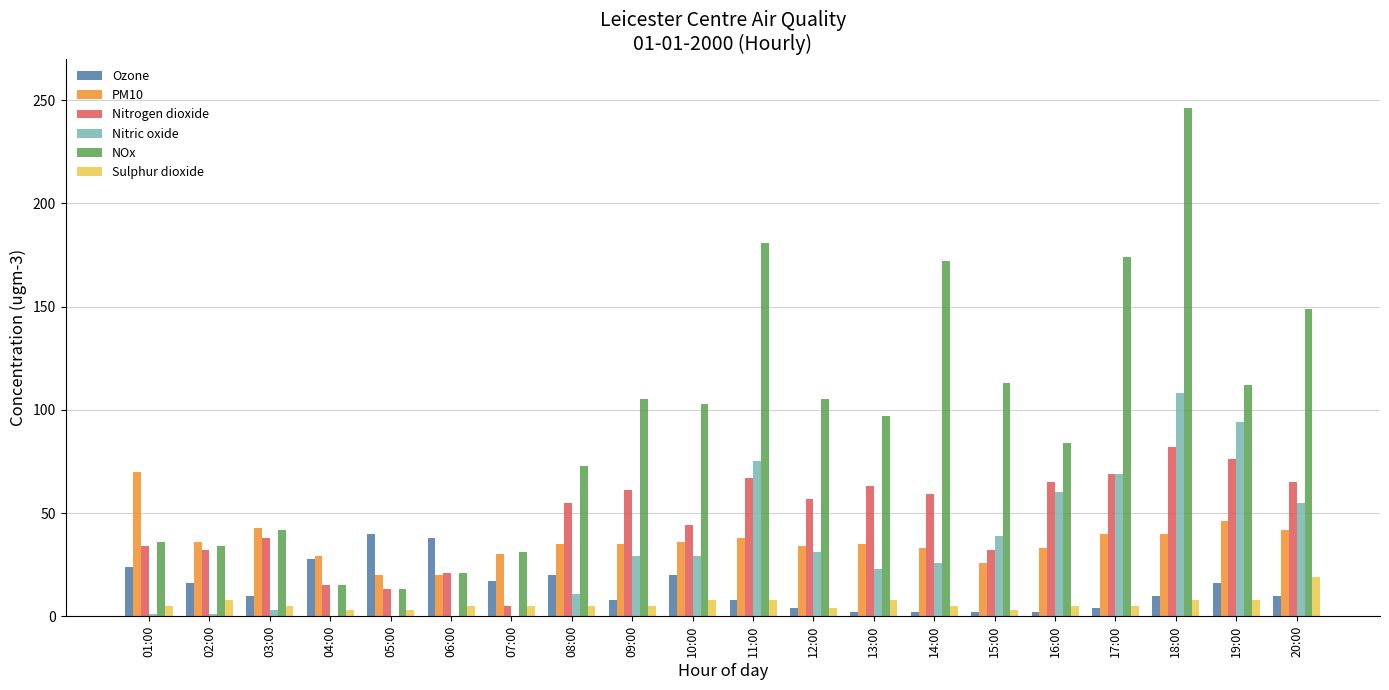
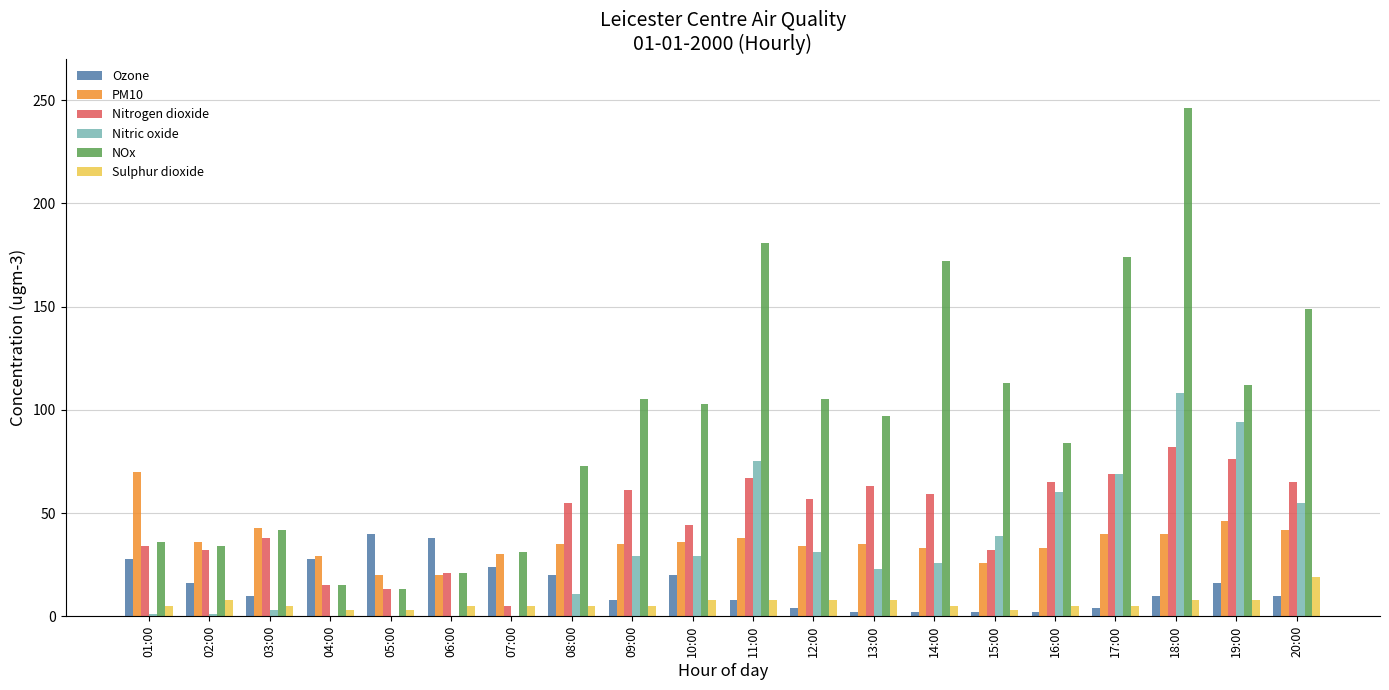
Ozone, 01:00: 24 -> 28
Ozone, 07:00: 17 -> 24
Sulphur dioxide, 12:00: 4 -> 8
